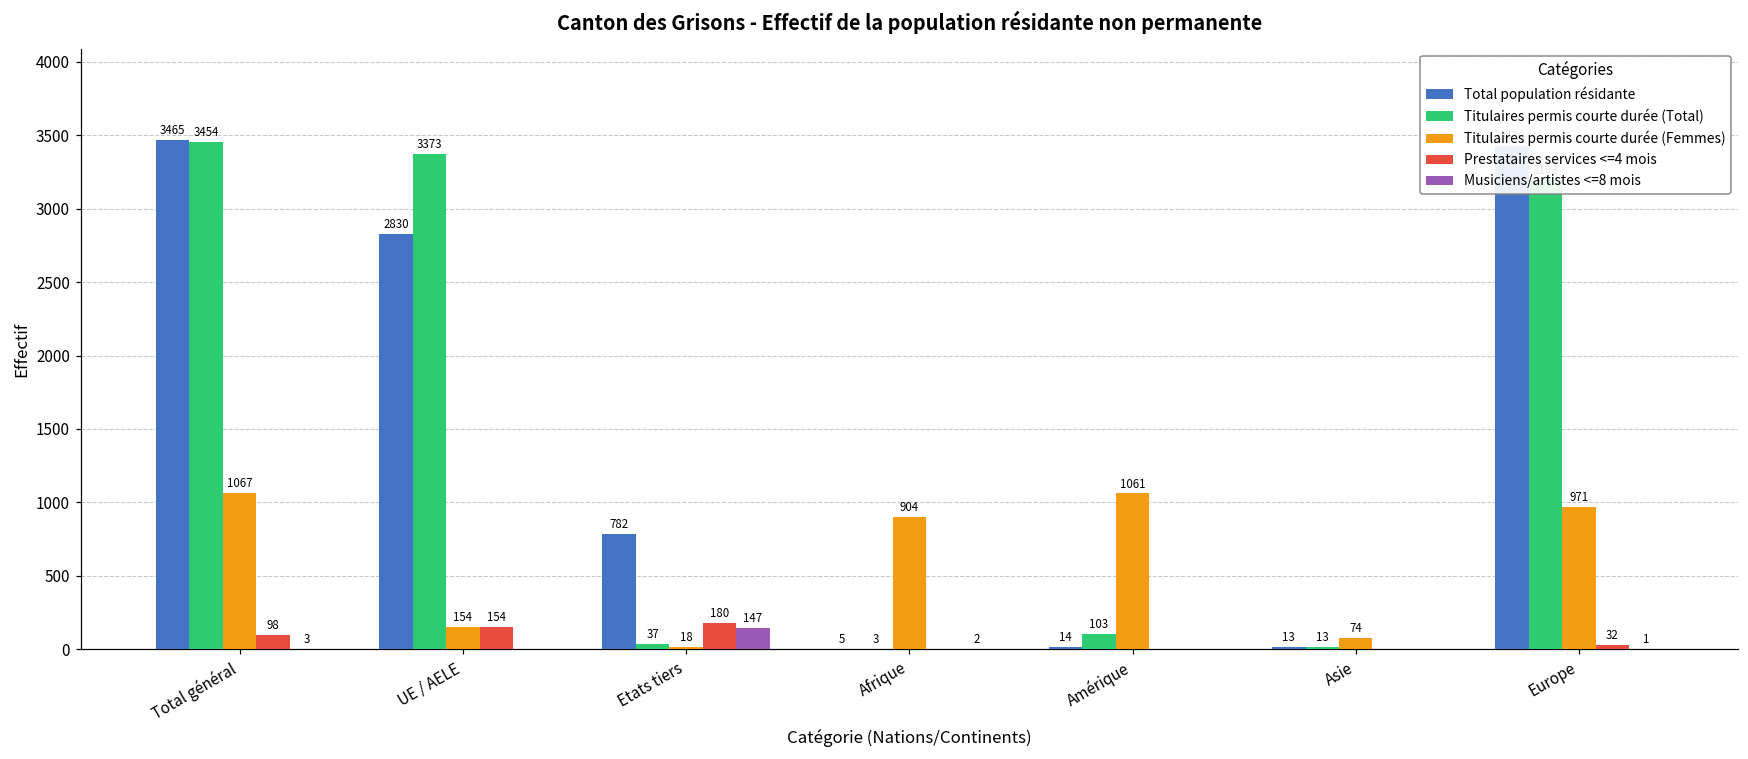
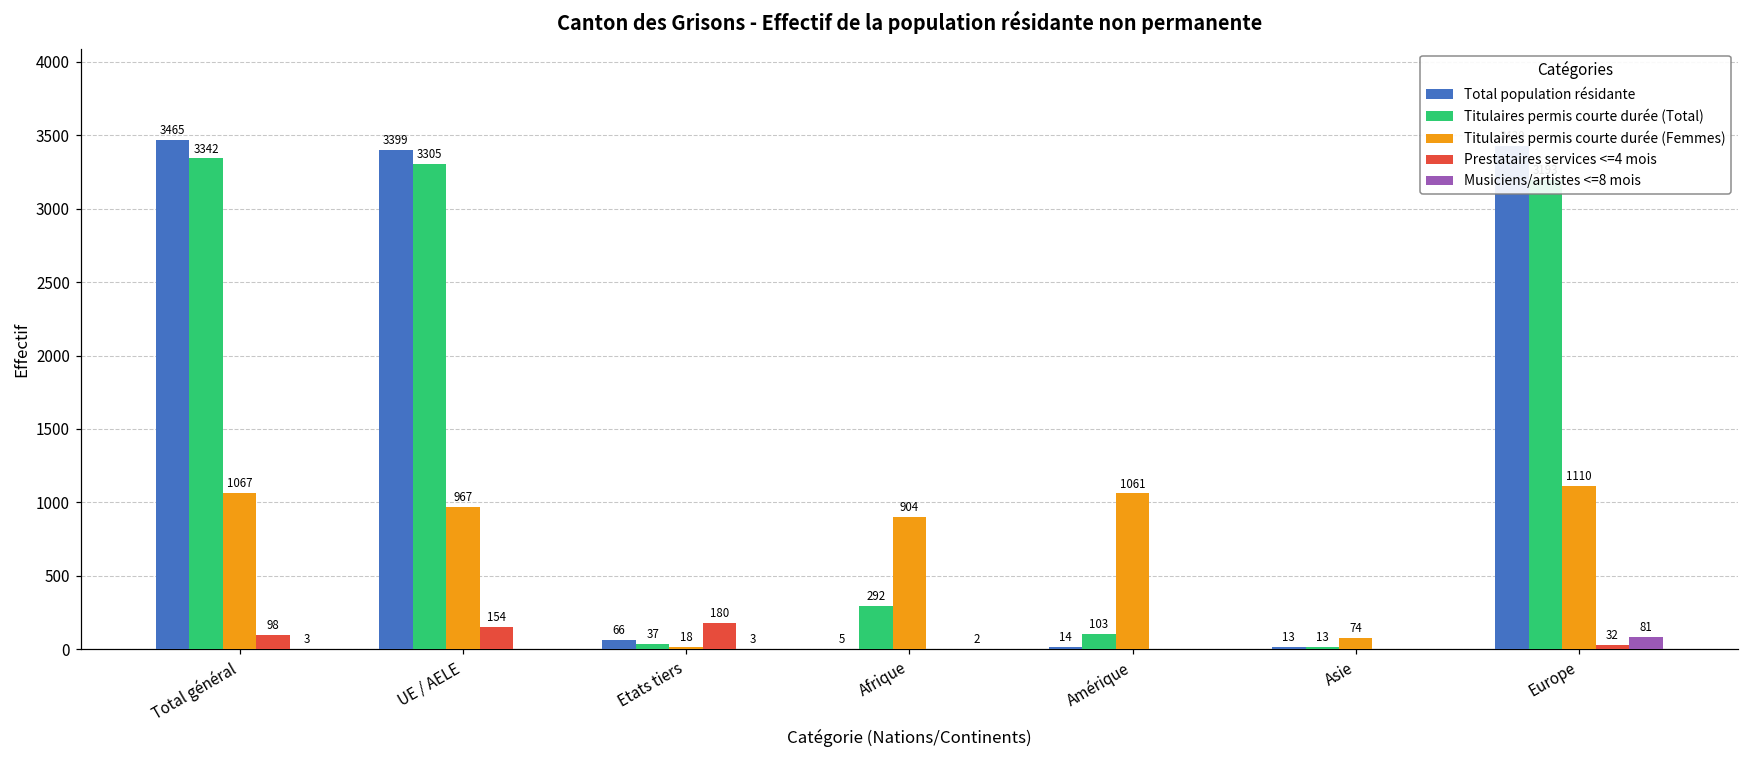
Titulaires permis courte durée (Total), Total général: 3454 -> 3342
Total population résidante, UE / AELE: 2830 -> 3399
Titulaires permis courte durée (Total), UE / AELE: 3373 -> 3305
Titulaires permis courte durée (Femmes), UE / AELE: 154 -> 967
Total population résidante, Etats tiers: 782 -> 66
Musiciens/artistes <=8 mois, Etats tiers: 147 -> 3
Titulaires permis courte durée (Total), Afrique: 3 -> 292
Titulaires permis courte durée (Femmes), Europe: 971 -> 1110
Musiciens/artistes <=8 mois, Europe: 1 -> 81
